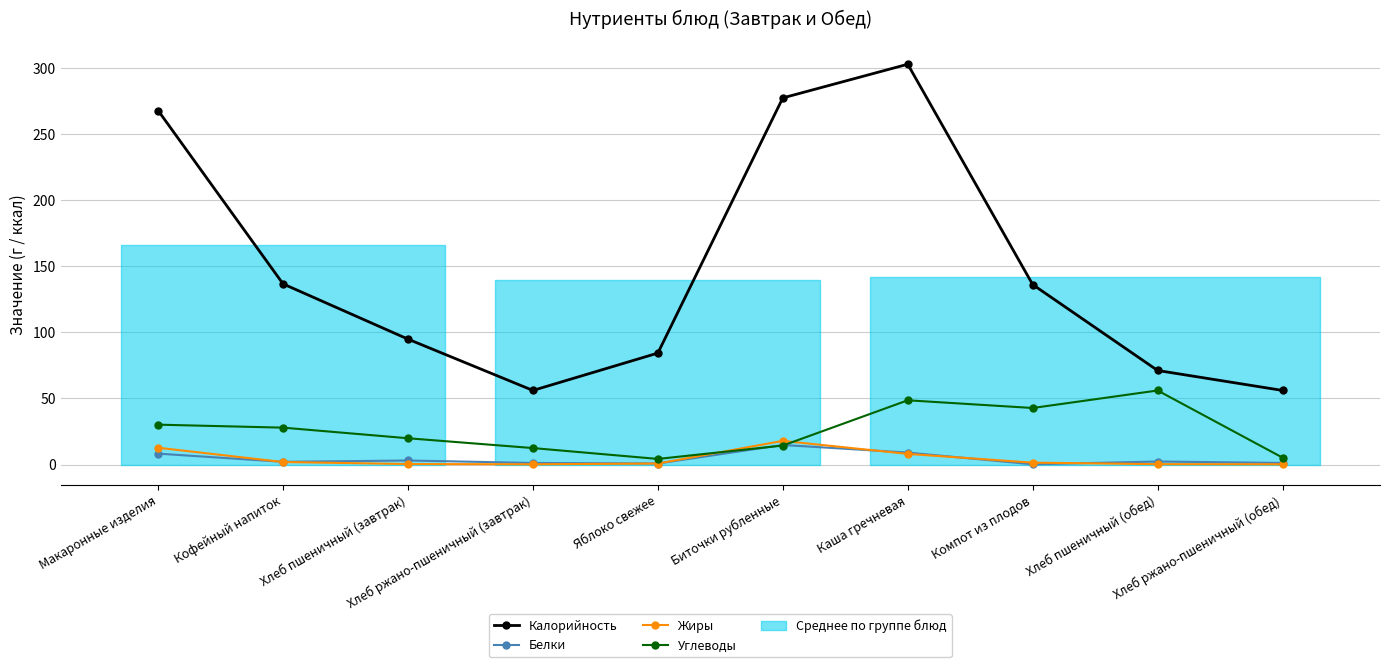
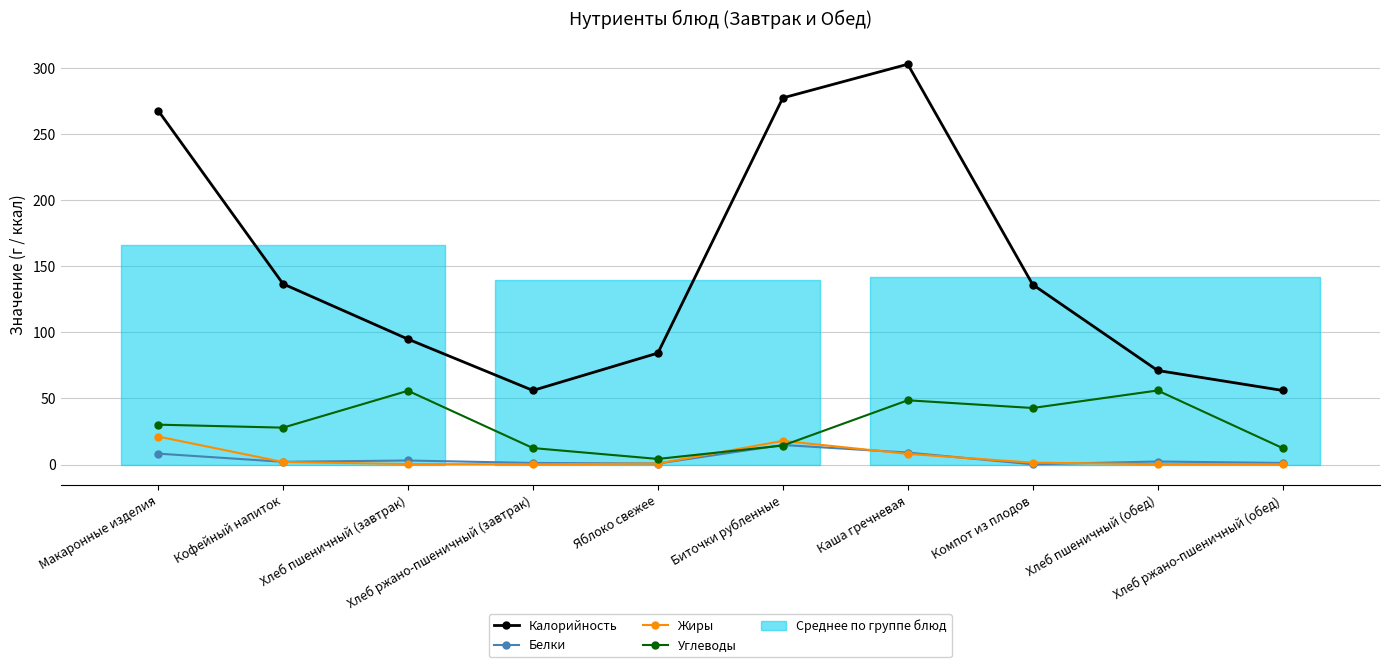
Жиры, Макаронные изделия: 13 -> 21
Углеводы, Хлеб пшеничный (завтрак): 20 -> 56
Углеводы, Хлеб ржано-пшеничный (обед): 5 -> 12
